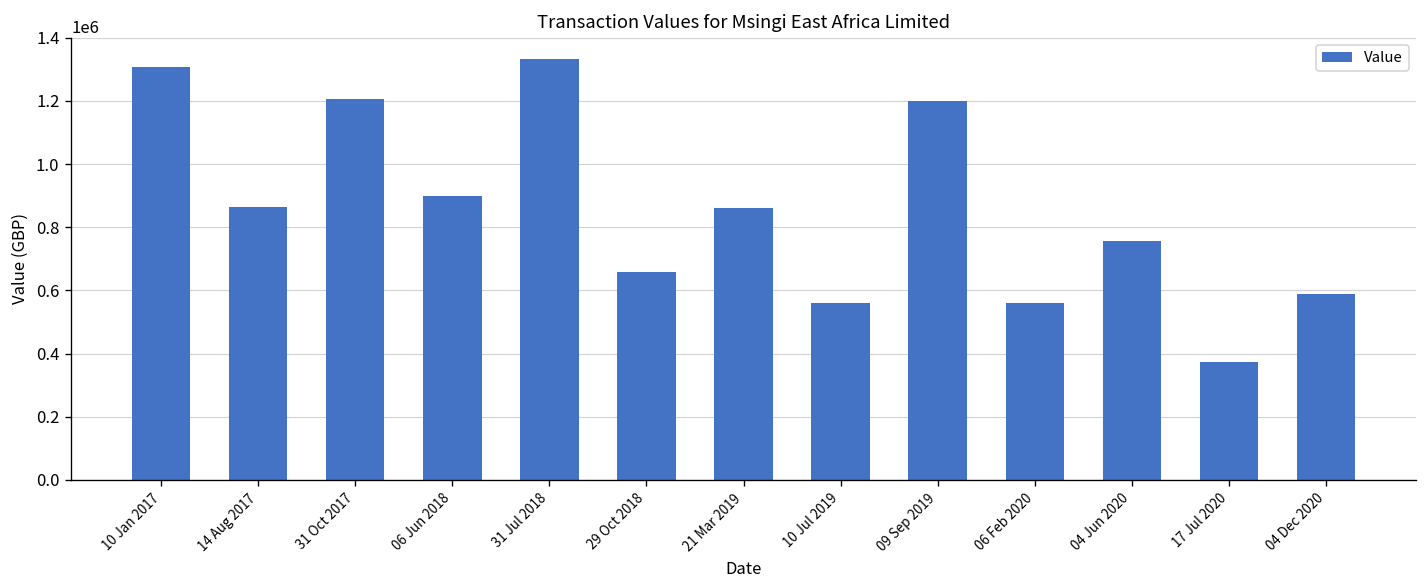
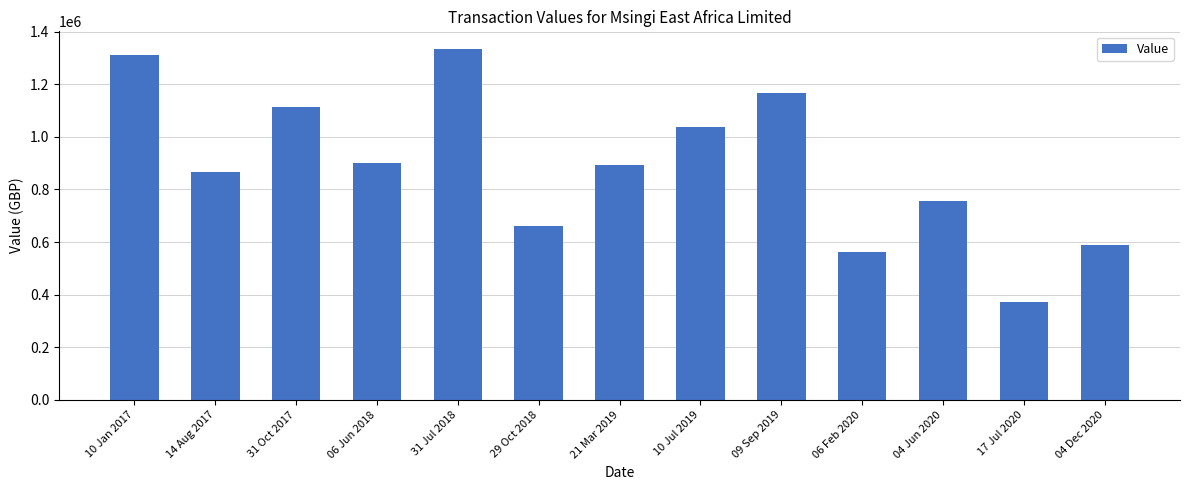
31 Oct 2017: 1210000 -> 1110000
21 Mar 2019: 860000 -> 890000
10 Jul 2019: 560000 -> 1040000
09 Sep 2019: 1200000 -> 1170000
